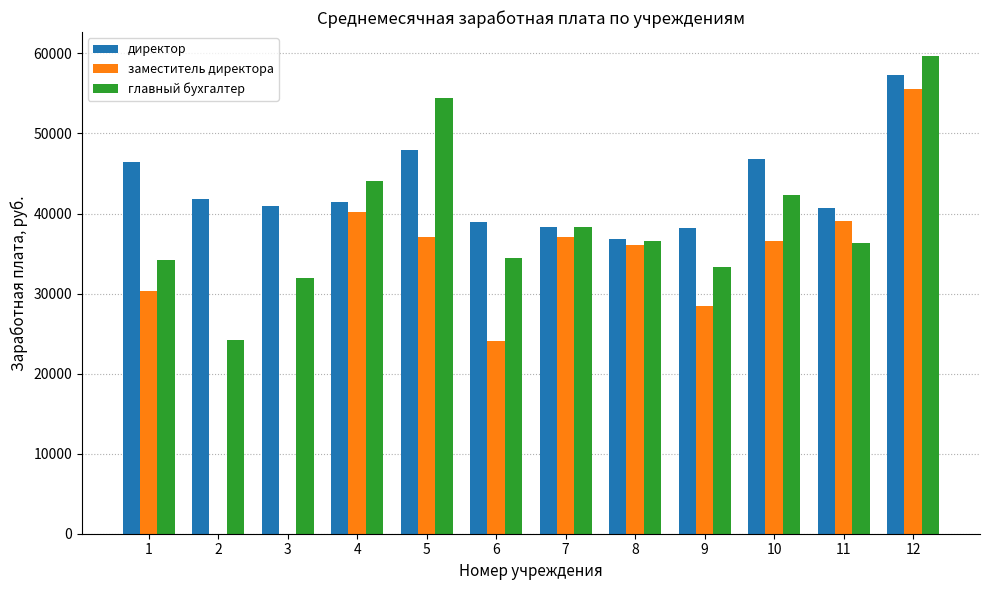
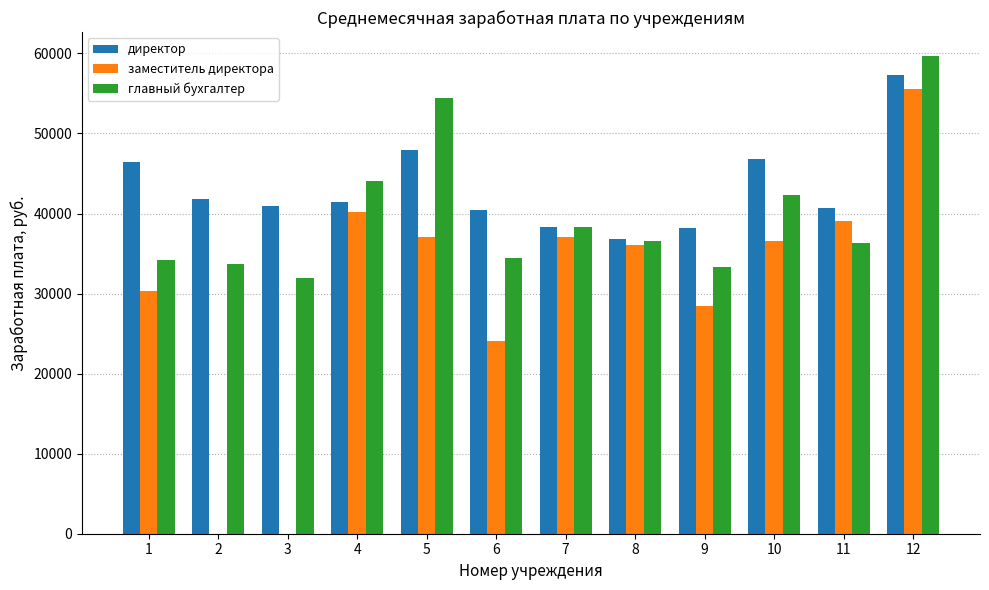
главный бухгалтер, 2: 24000 -> 34000
директор, 6: 39000 -> 40000
